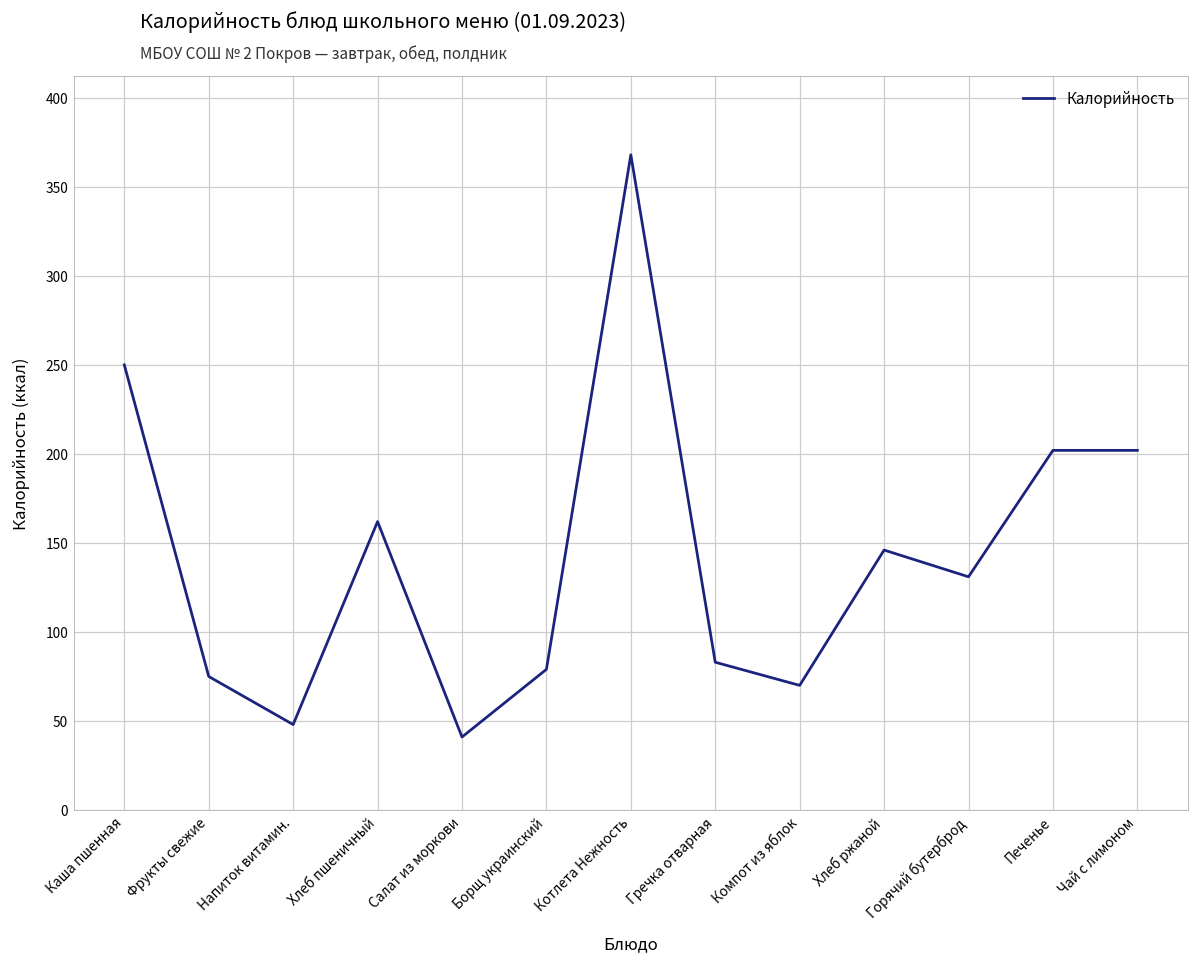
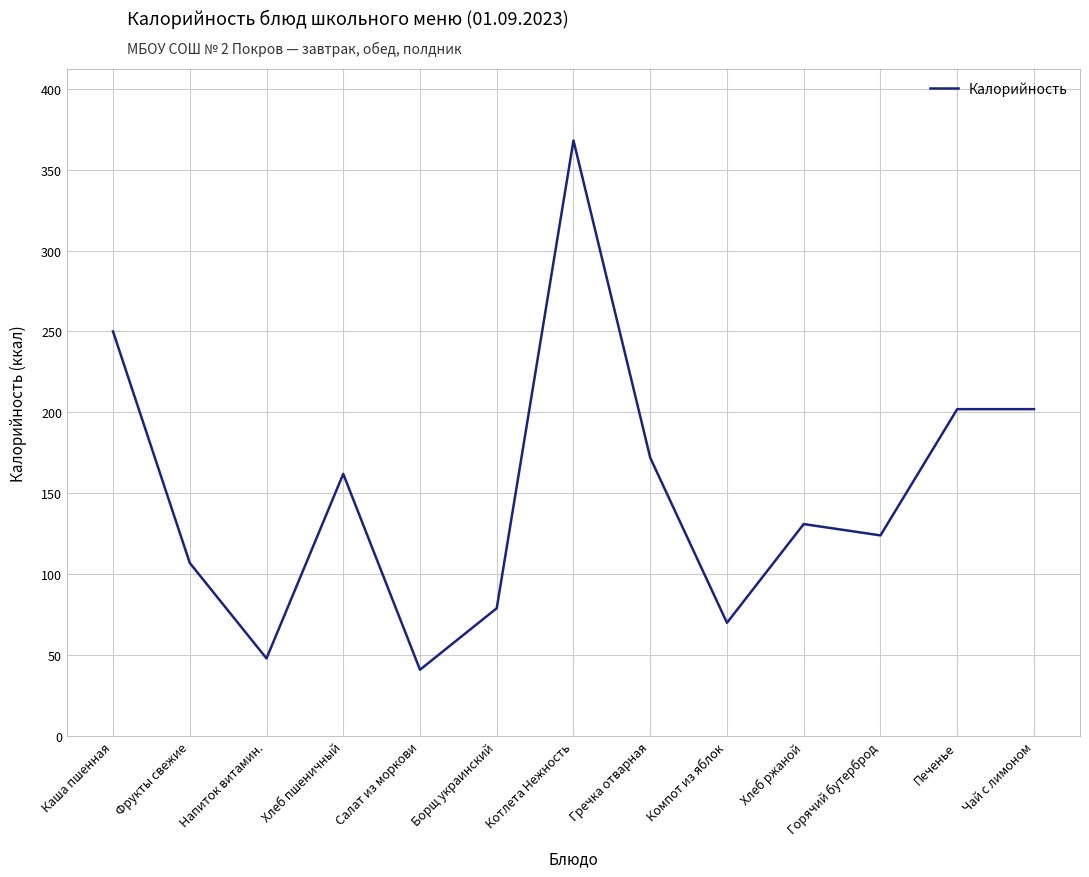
Фрукты свежие: 75 -> 107
Гречка отварная: 83 -> 172
Хлеб ржаной: 146 -> 131
Горячий бутерброд: 131 -> 124
